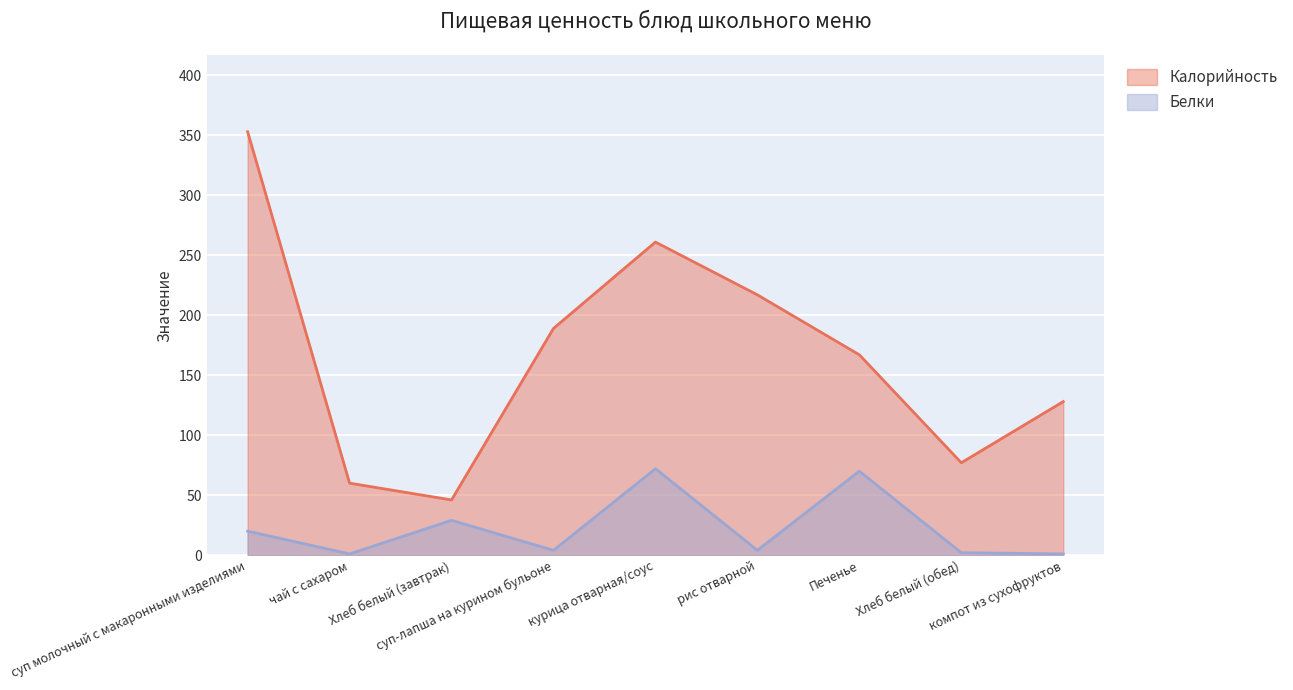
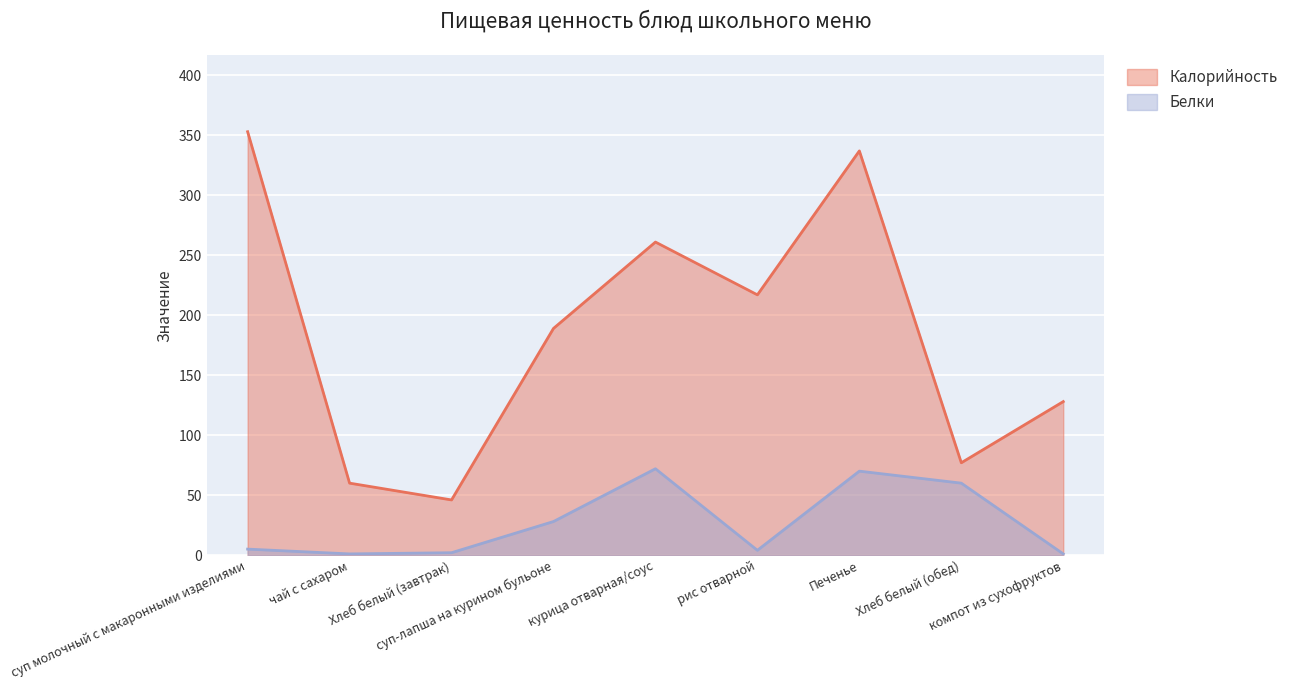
Белки, суп молочный с макаронными изделиями: 20 -> 5
Белки, Хлеб белый (завтрак): 29 -> 2
Белки, суп-лапша на курином бульоне: 4 -> 28
Калорийность, Печенье: 167 -> 337
Белки, Хлеб белый (обед): 2 -> 60
